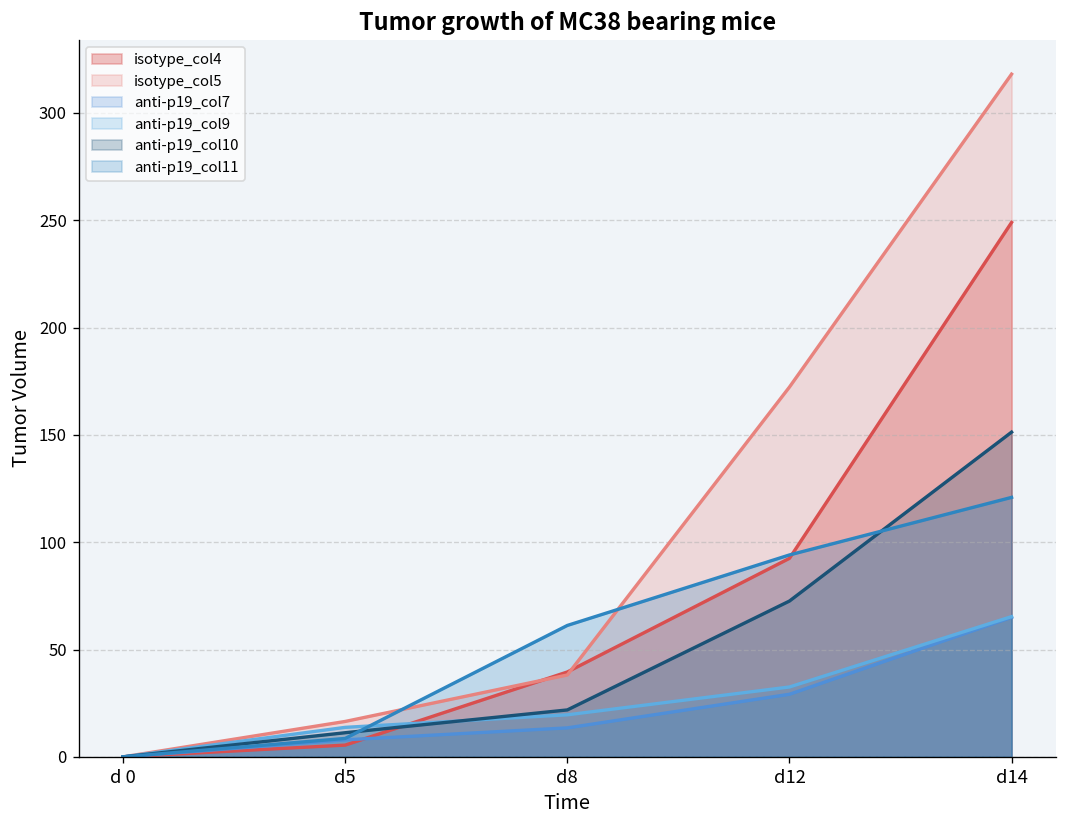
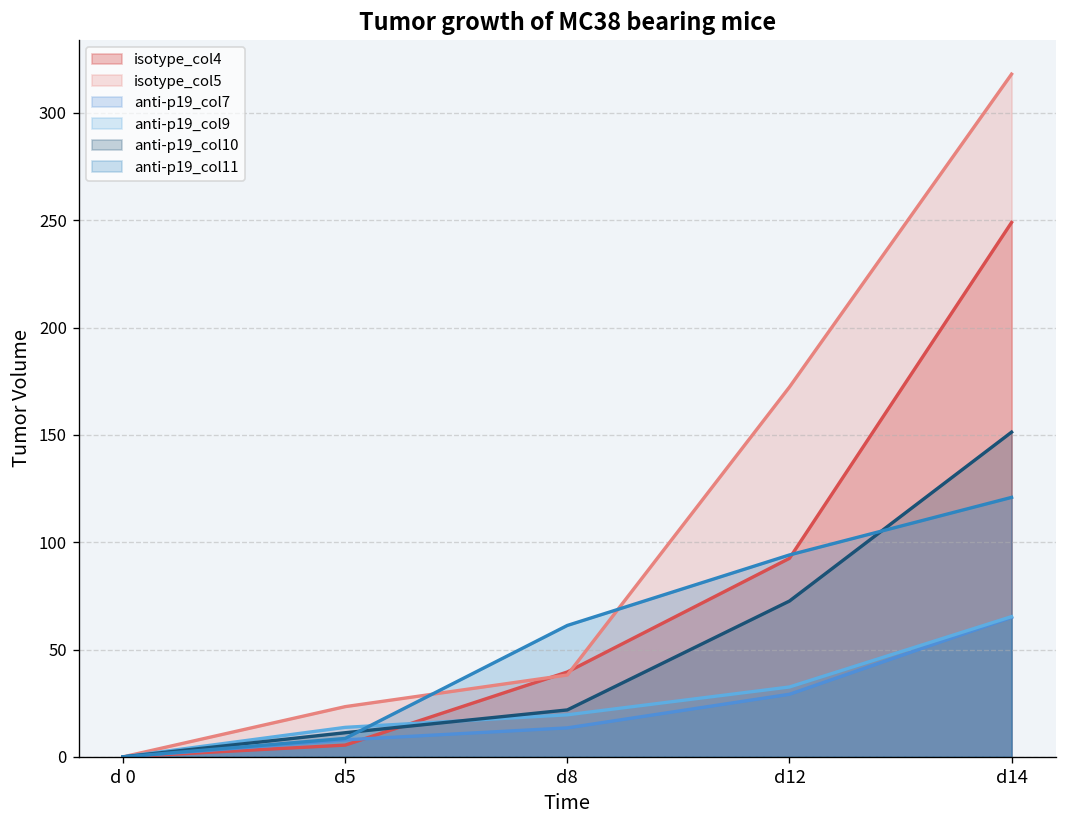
isotype_col5, d5: 17 -> 23
